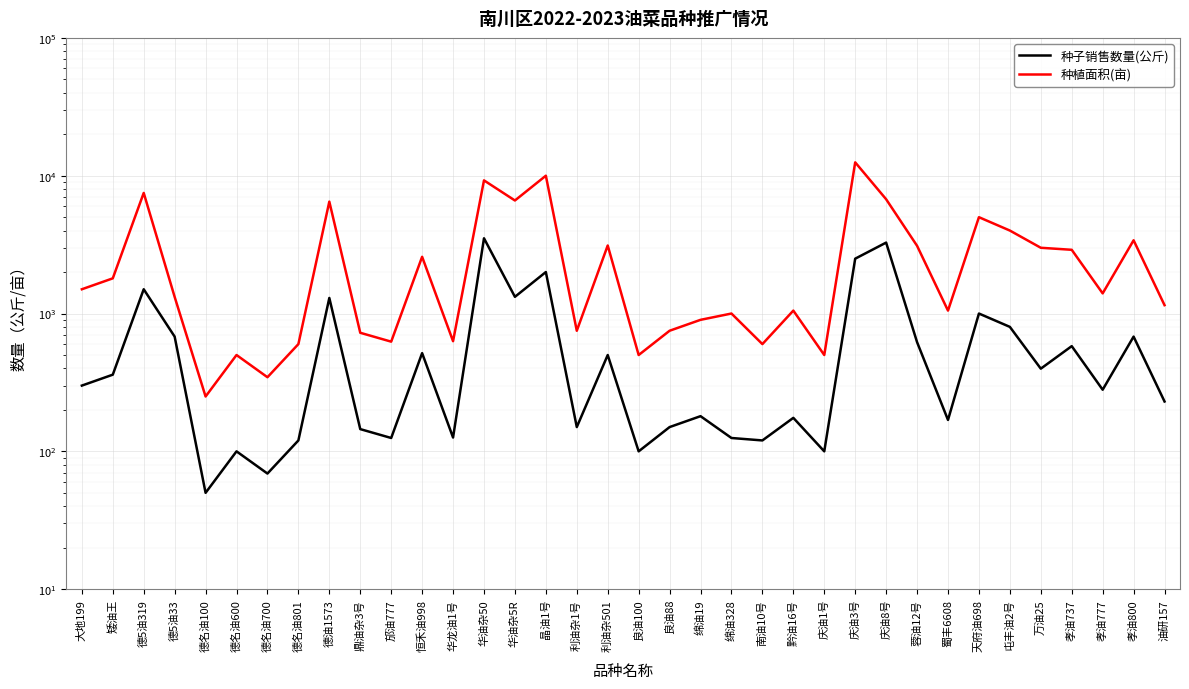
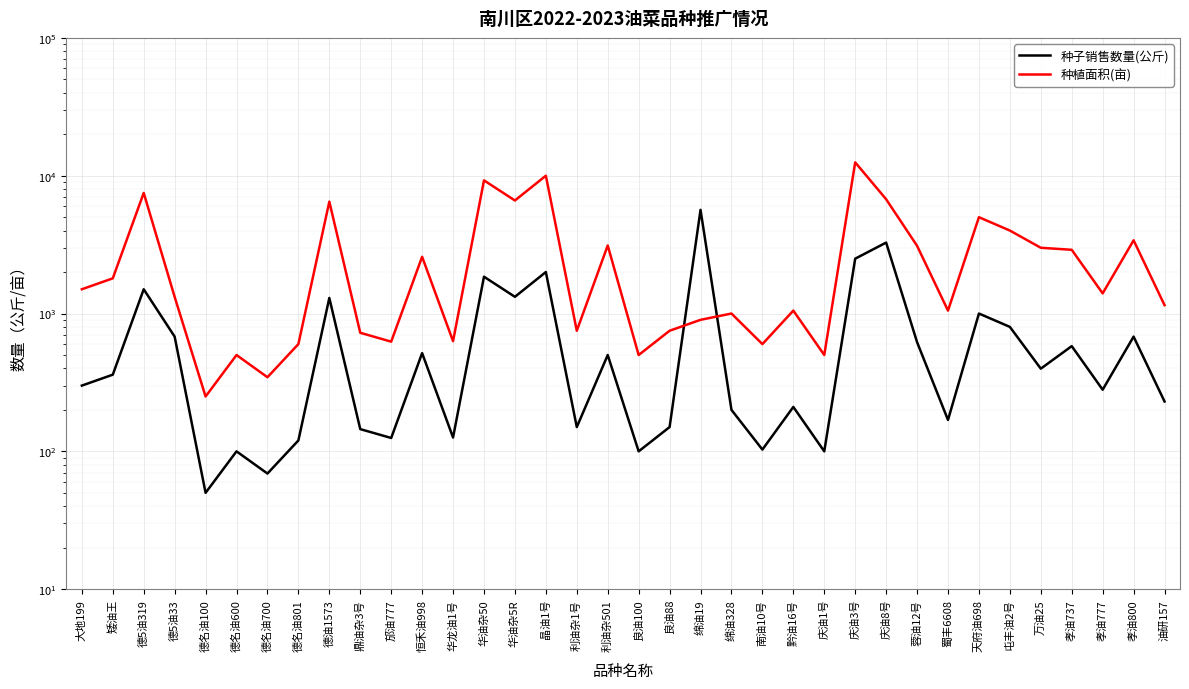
种子销售数量(公斤), 华油杂50: 3500 -> 1900
种子销售数量(公斤), 绵油19: 180 -> 5700
种子销售数量(公斤), 绵油328: 130 -> 200
种子销售数量(公斤), 南油10号: 120 -> 100
种子销售数量(公斤), 黔油16号: 180 -> 210
